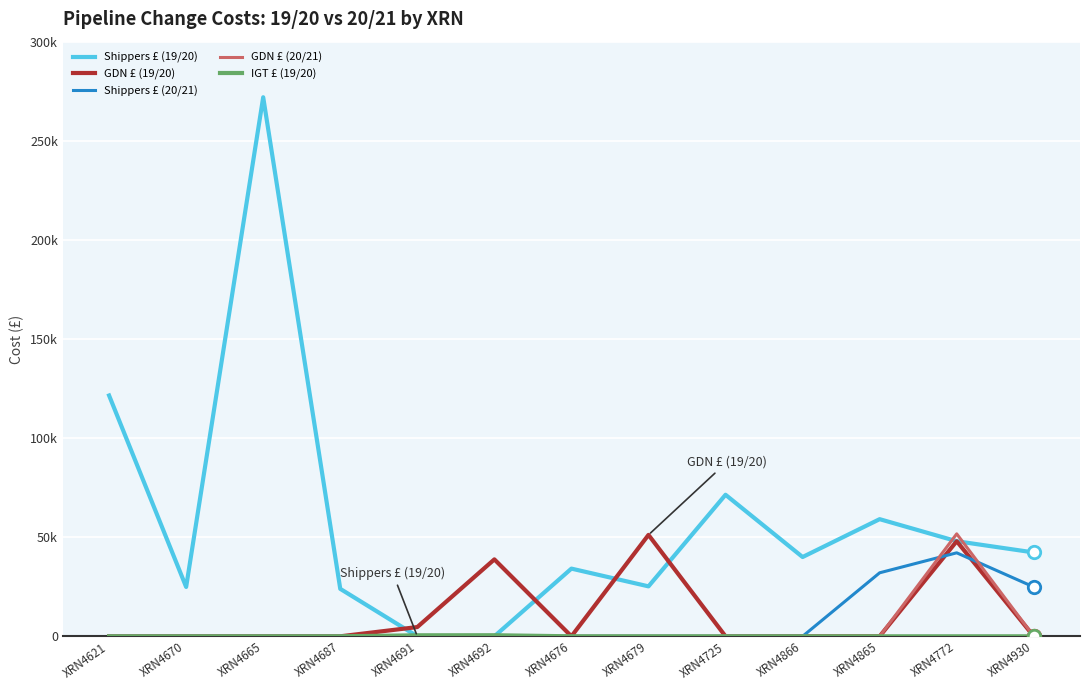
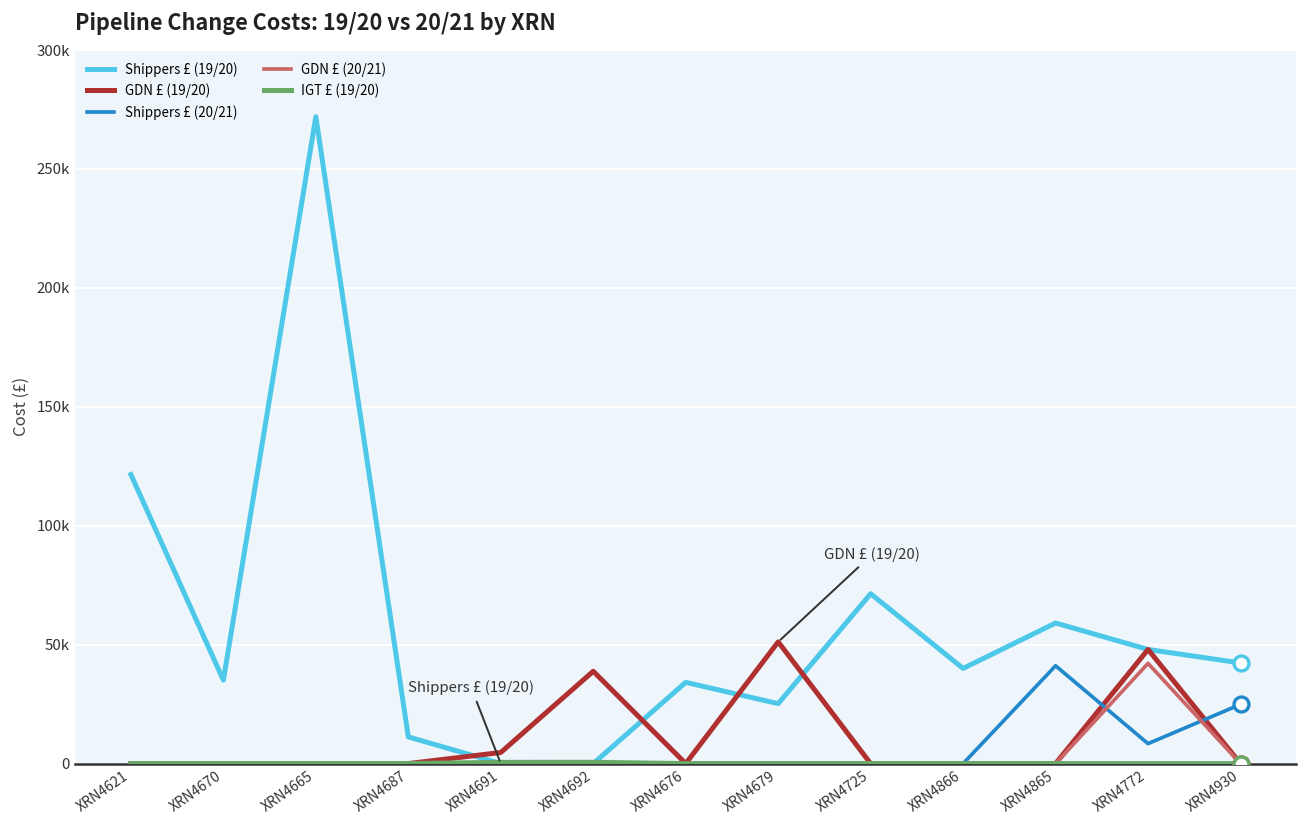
Shippers £ (19/20), XRN4670: 25000 -> 35000
Shippers £ (19/20), XRN4687: 24000 -> 11000
Shippers £ (20/21), XRN4865: 32000 -> 41000
Shippers £ (20/21), XRN4772: 42000 -> 8000
GDN £ (20/21), XRN4772: 52000 -> 42000
